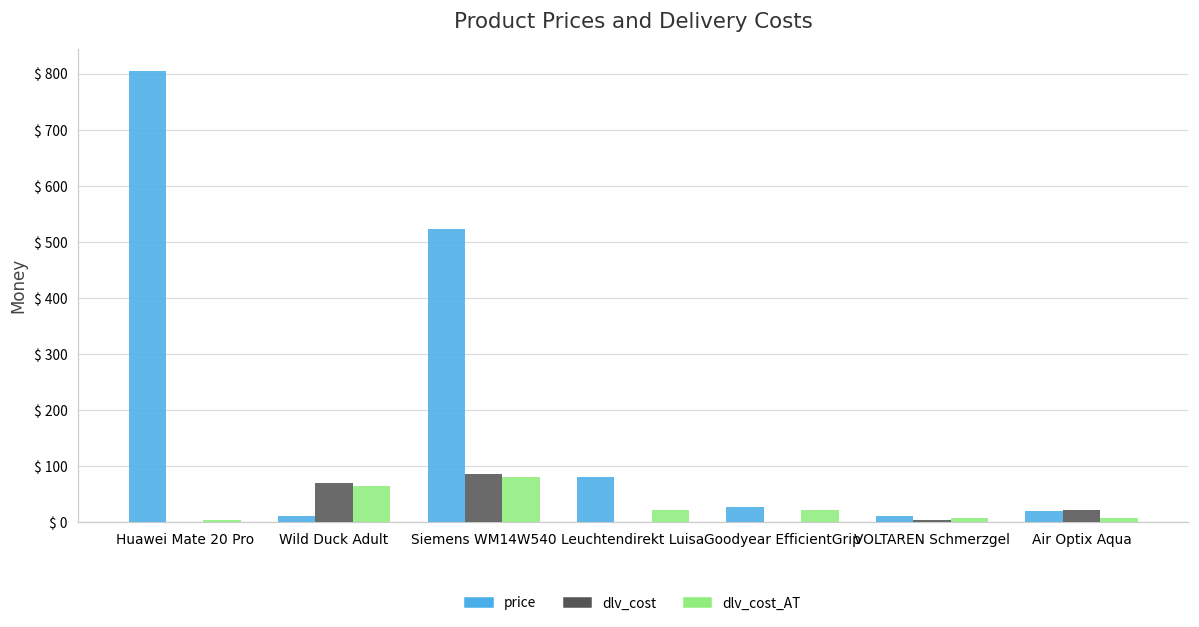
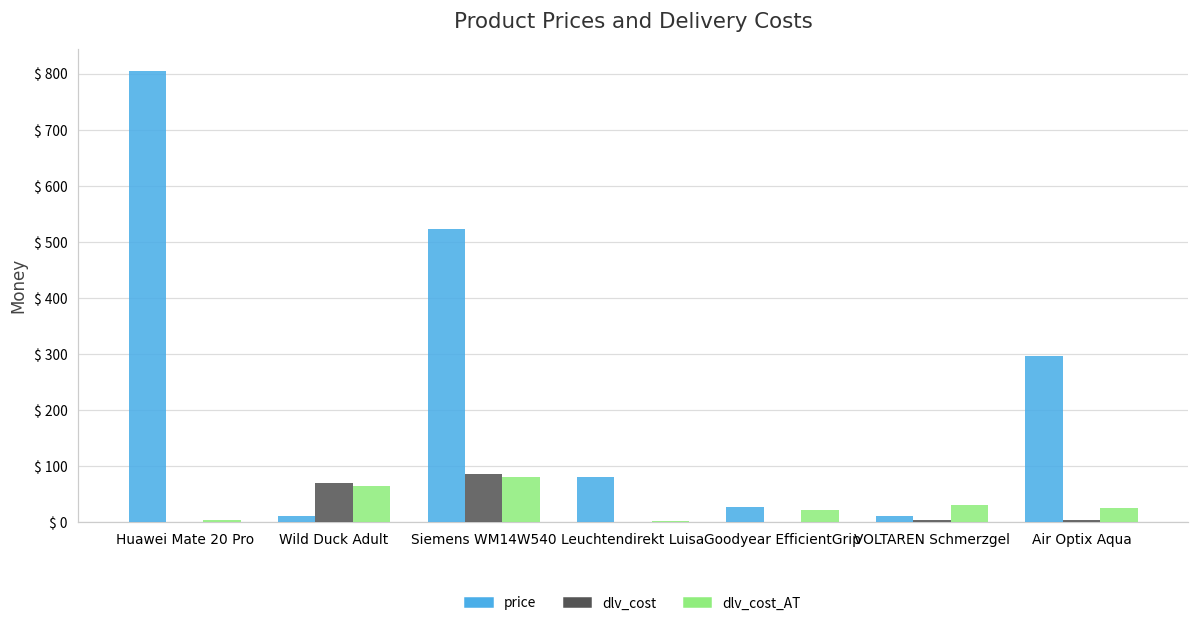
dlv_cost_AT, Leuchtendirekt Luisa: $ 20 -> $ 0
dlv_cost_AT, VOLTAREN Schmerzgel: $ 10 -> $ 30
price, Air Optix Aqua: $ 20 -> $ 300
dlv_cost, Air Optix Aqua: $ 20 -> $ 0
dlv_cost_AT, Air Optix Aqua: $ 10 -> $ 30
